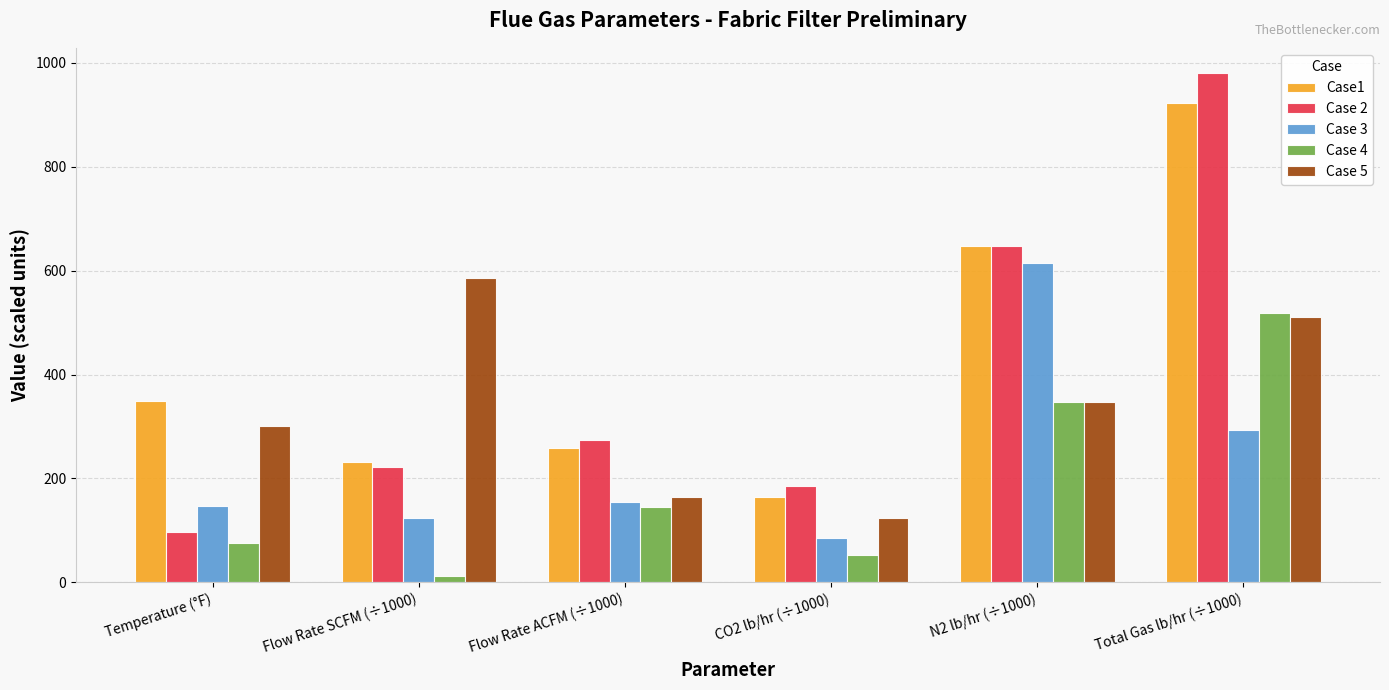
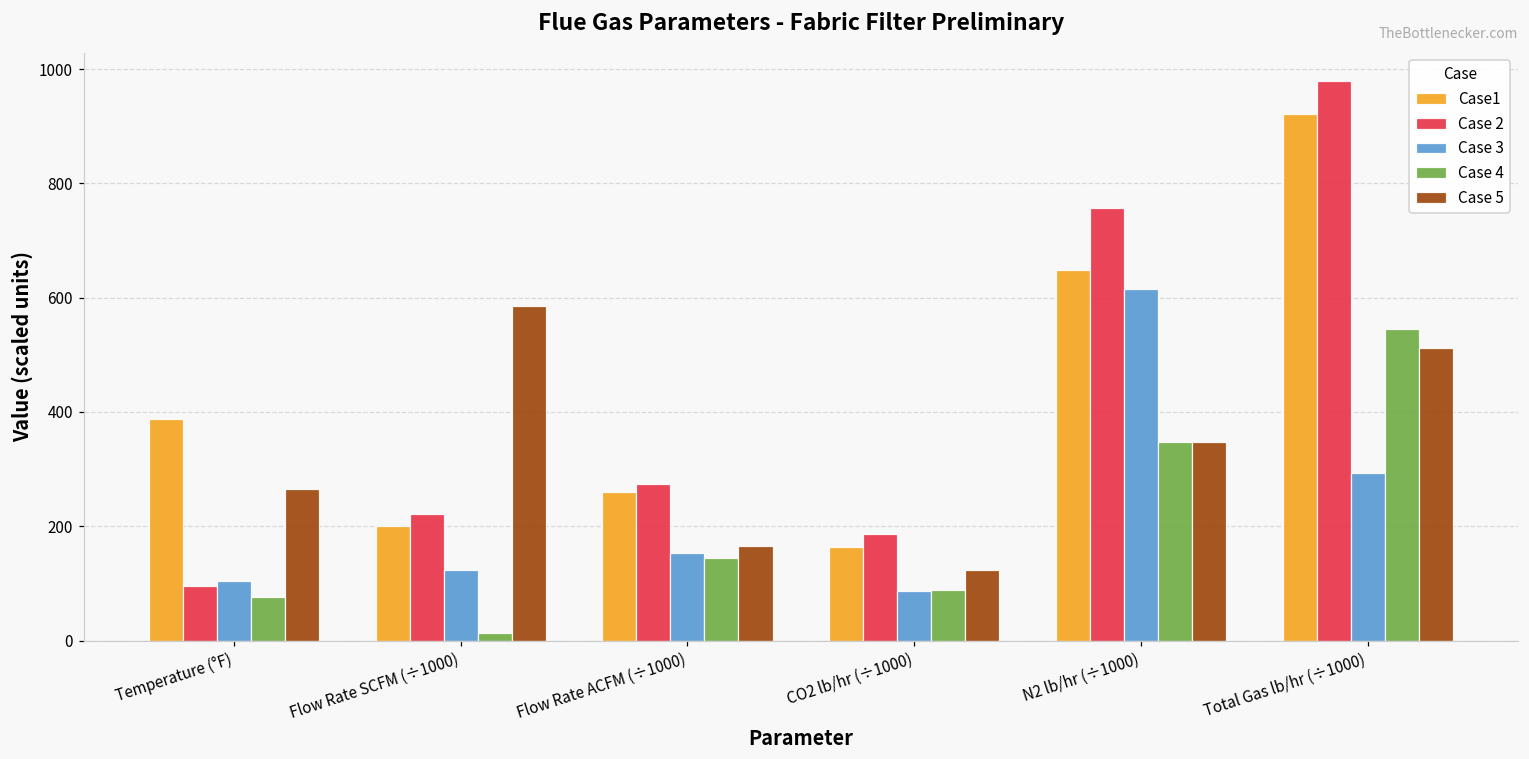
Case1, Temperature (°F): 350 -> 390
Case 3, Temperature (°F): 150 -> 100
Case 5, Temperature (°F): 300 -> 270
Case1, Flow Rate SCFM (÷1000): 230 -> 200
Case 4, CO2 lb/hr (÷1000): 50 -> 90
Case 2, N2 lb/hr (÷1000): 650 -> 760
Case 4, Total Gas lb/hr (÷1000): 520 -> 550
